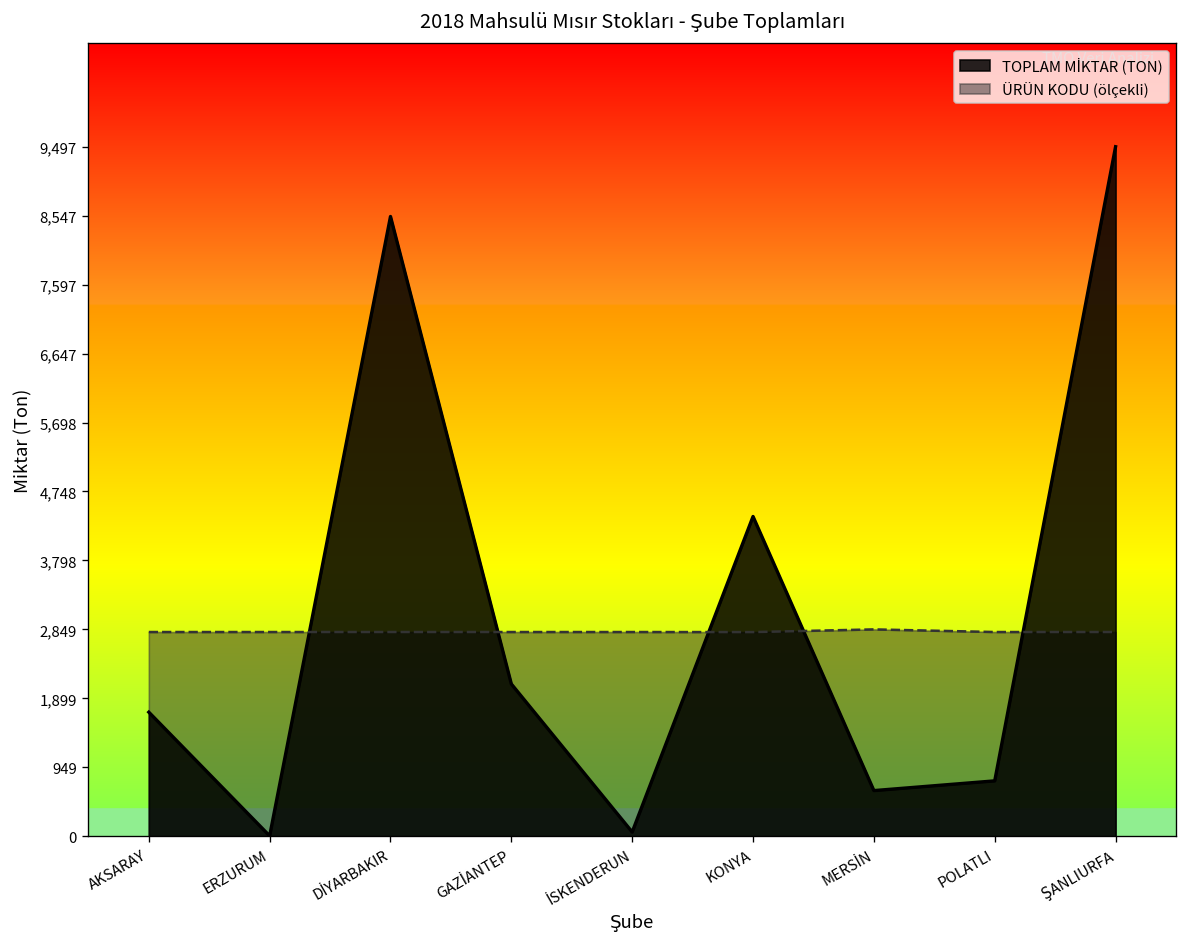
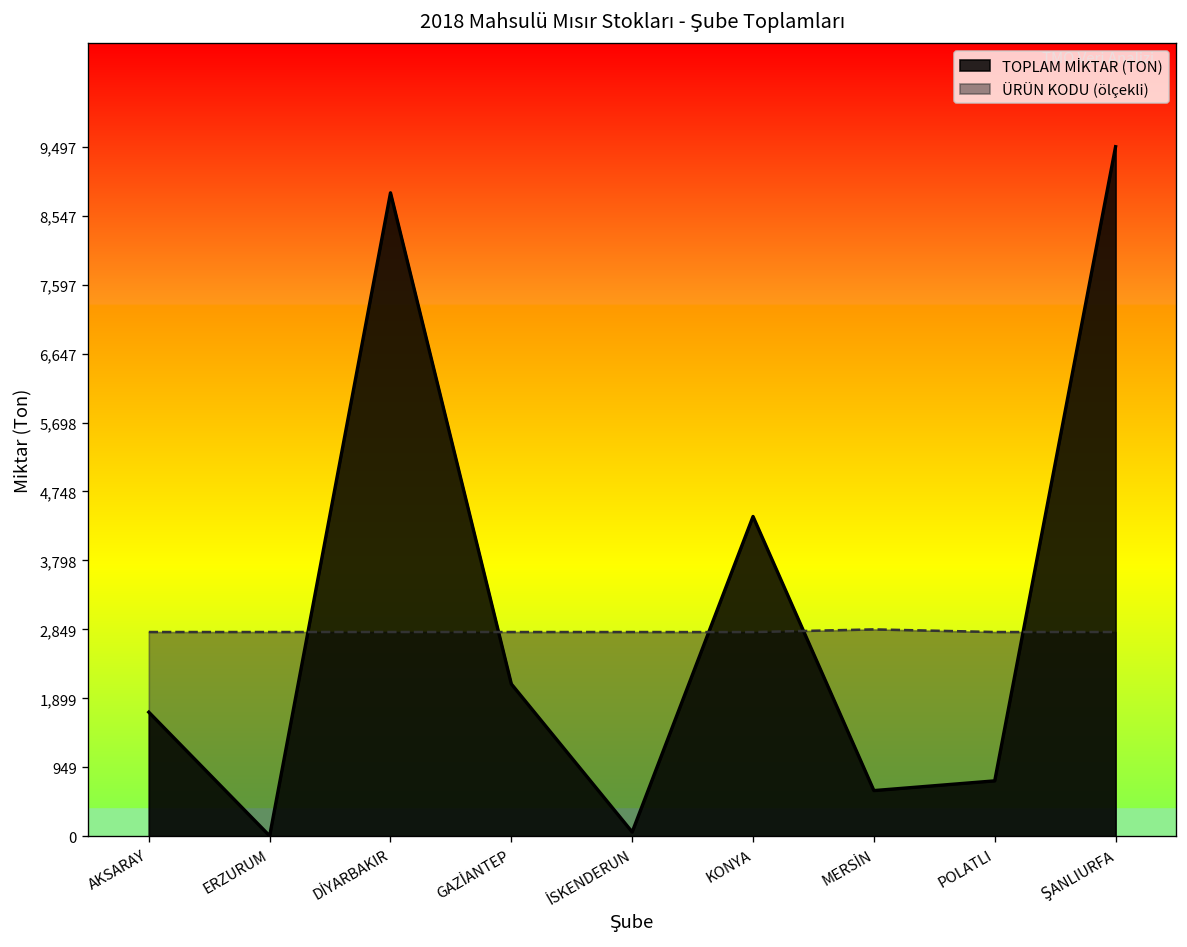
TOPLAM MİKTAR (TON), DİYARBAKIR: 8,500 -> 8,900
